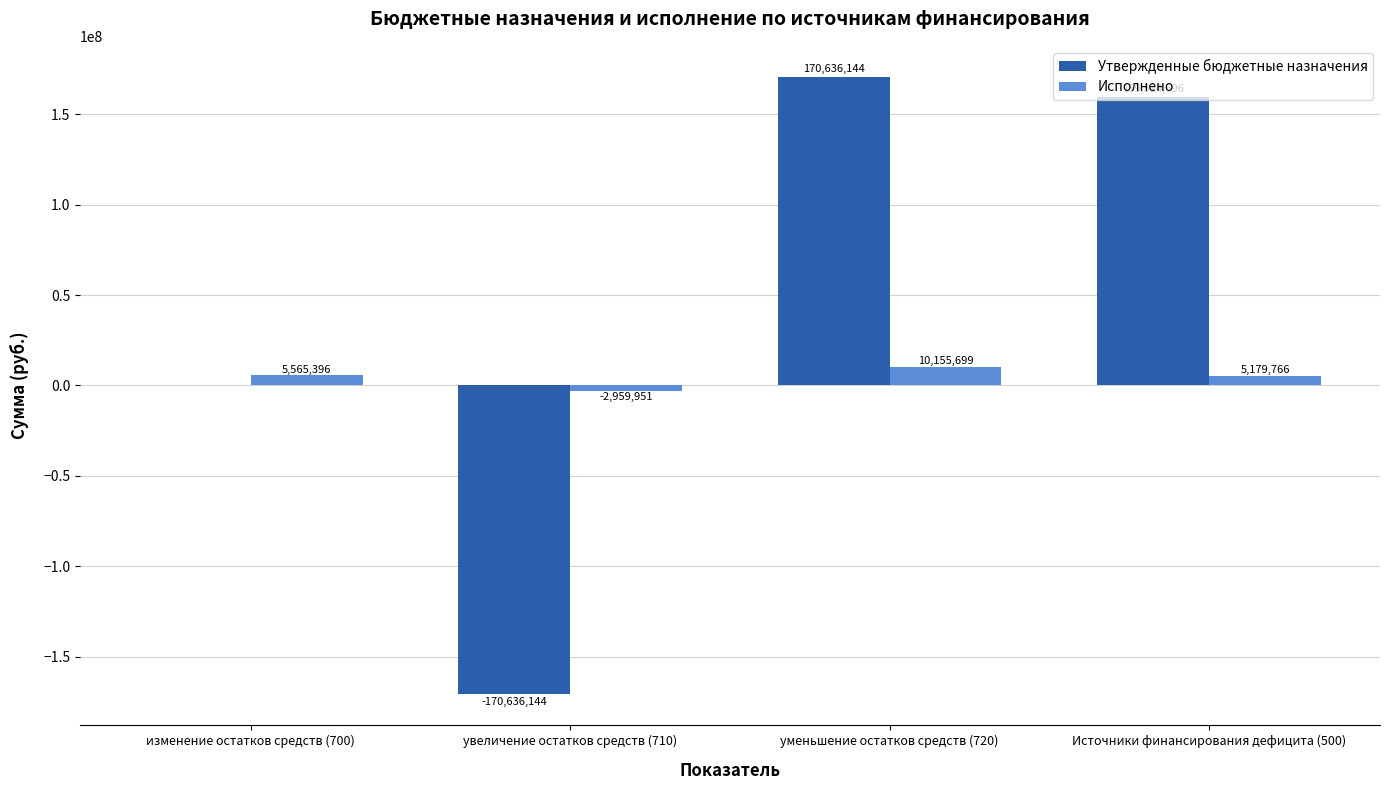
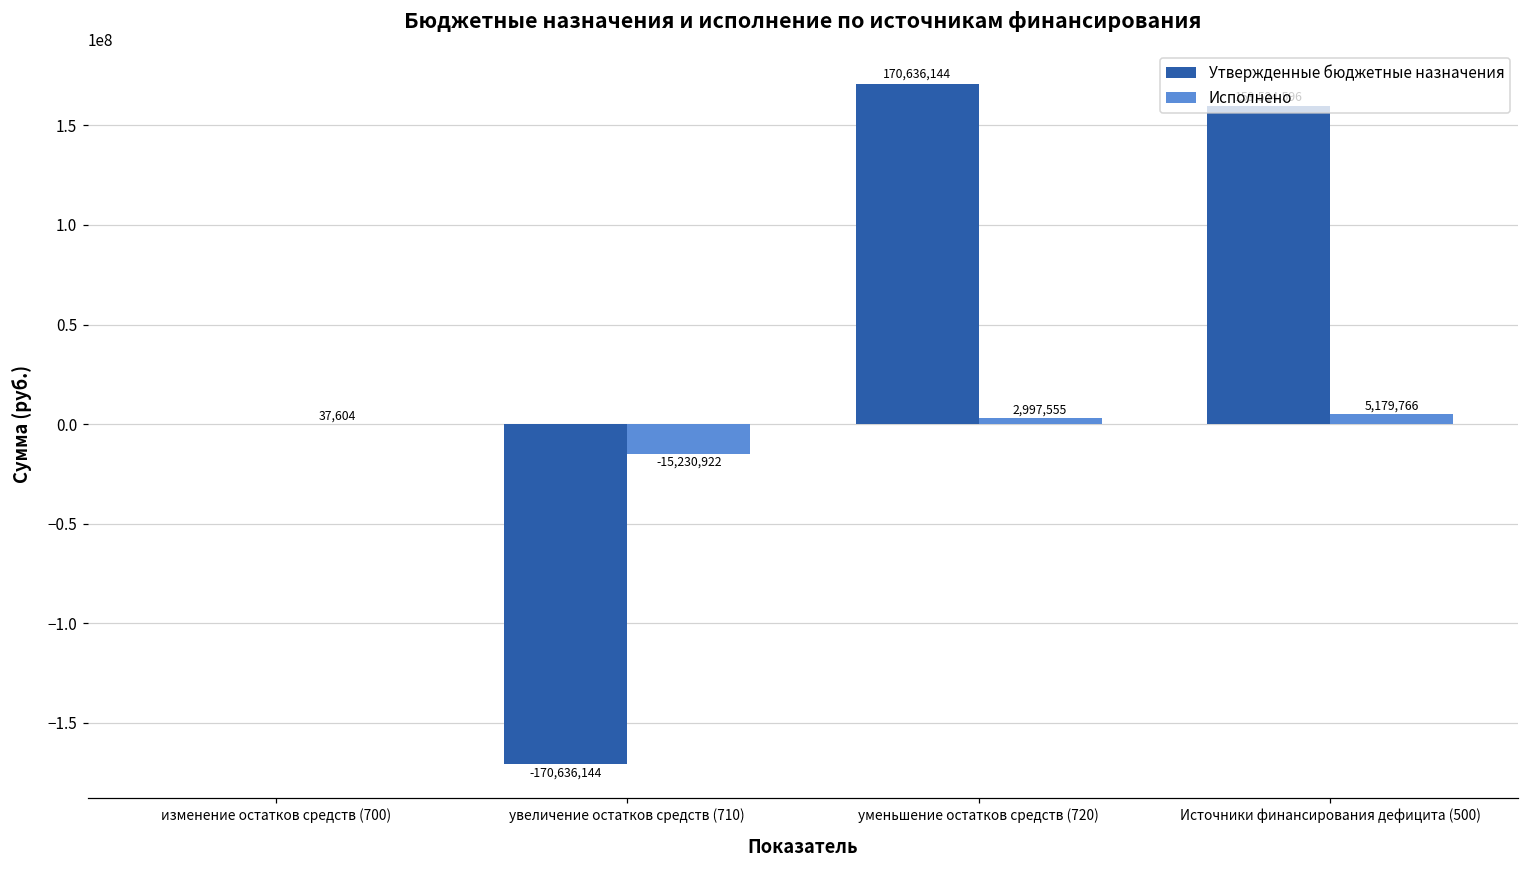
Исполнено, изменение остатков средств (700): 5,565,396 -> 37,604
Исполнено, увеличение остатков средств (710): -2,959,951 -> -15,230,922
Исполнено, уменьшение остатков средств (720): 10,155,699 -> 2,997,555
